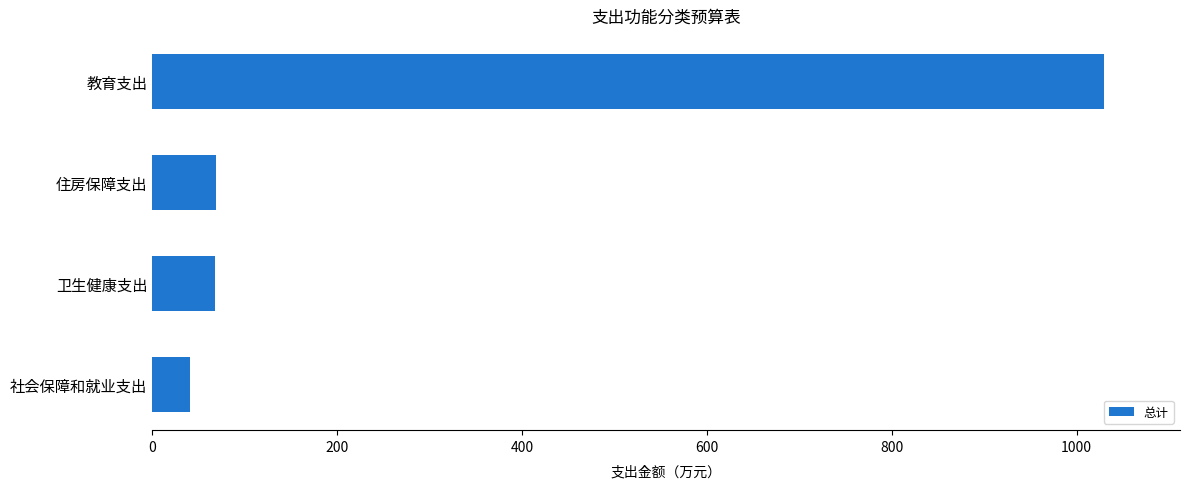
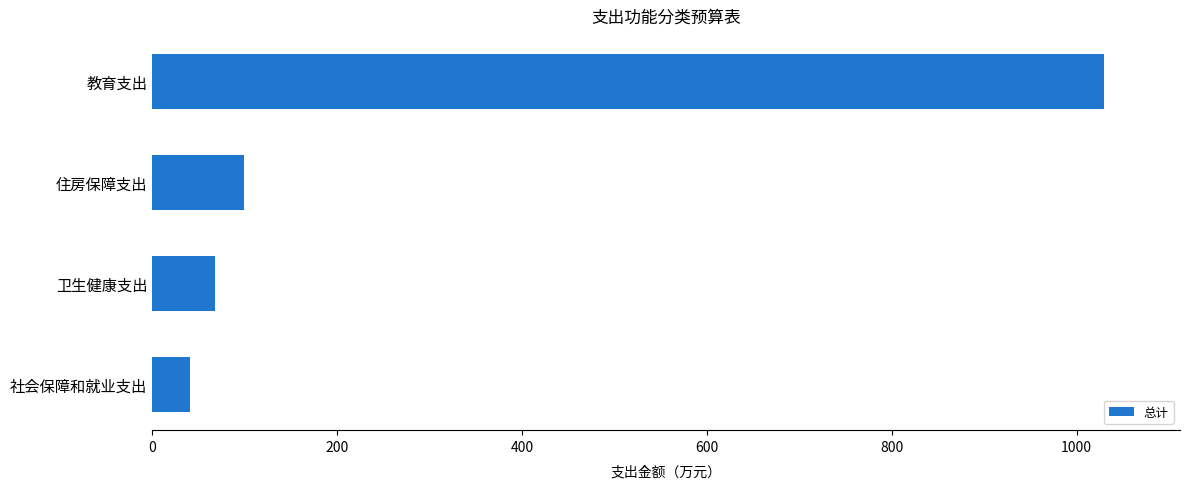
住房保障支出: 70 -> 100
